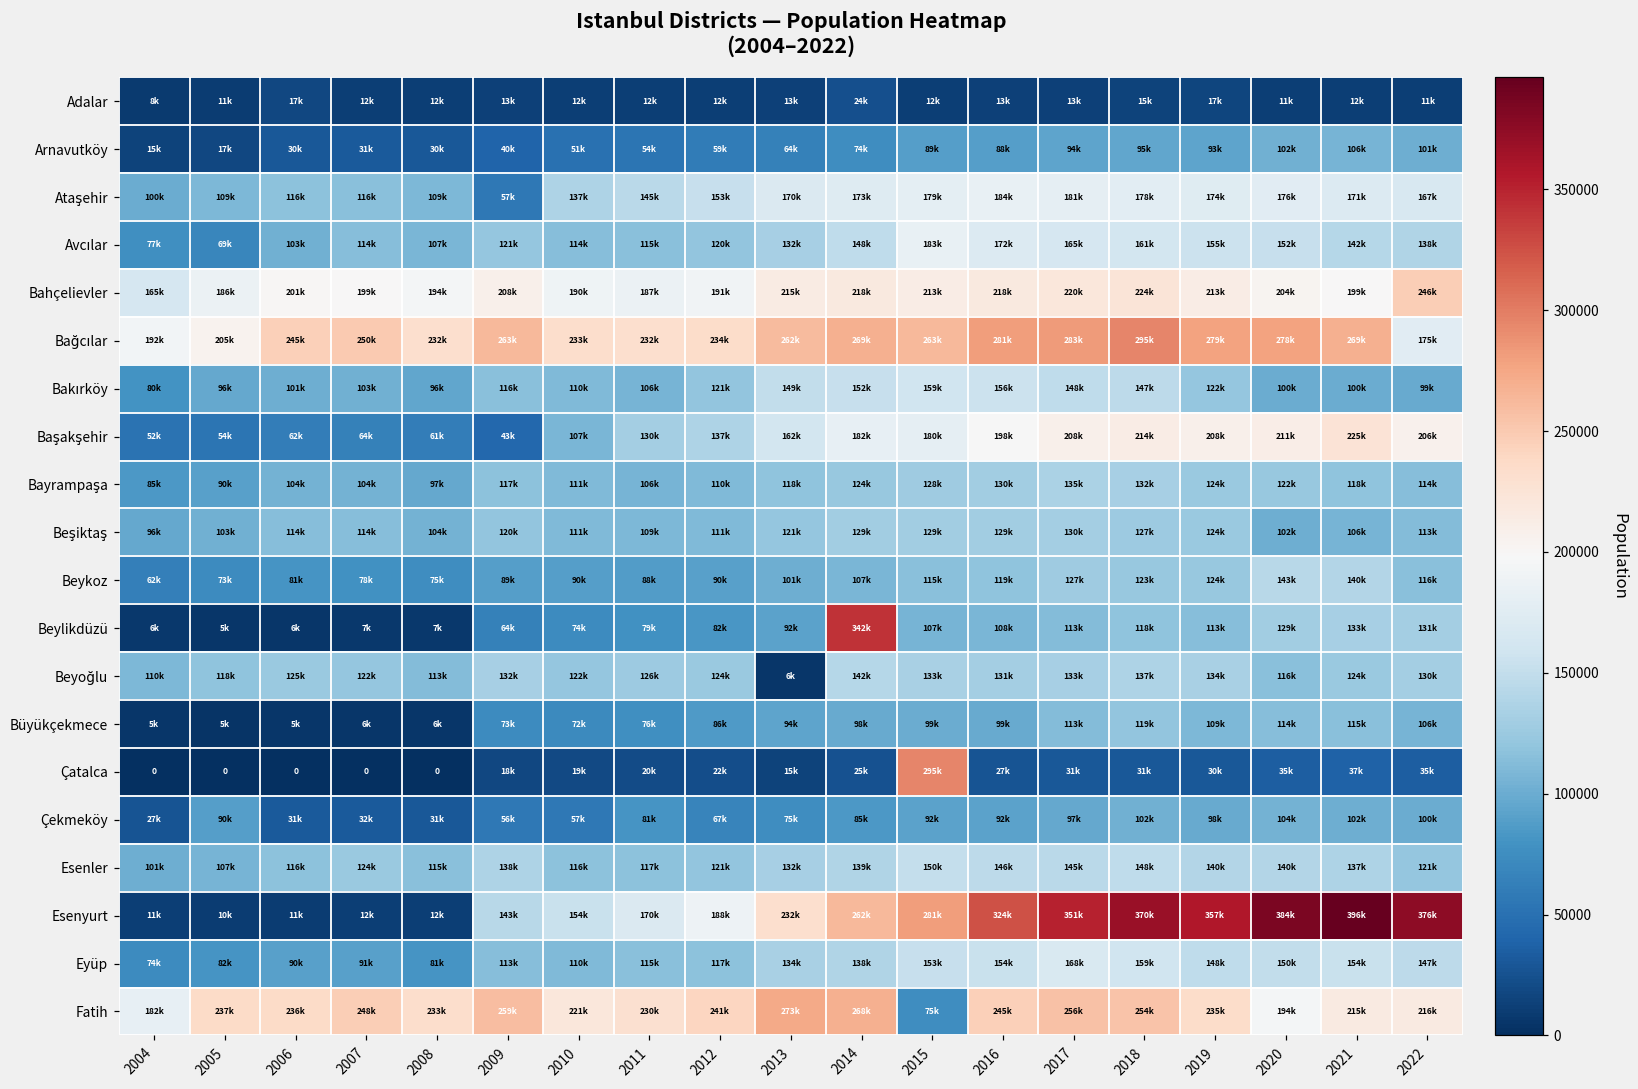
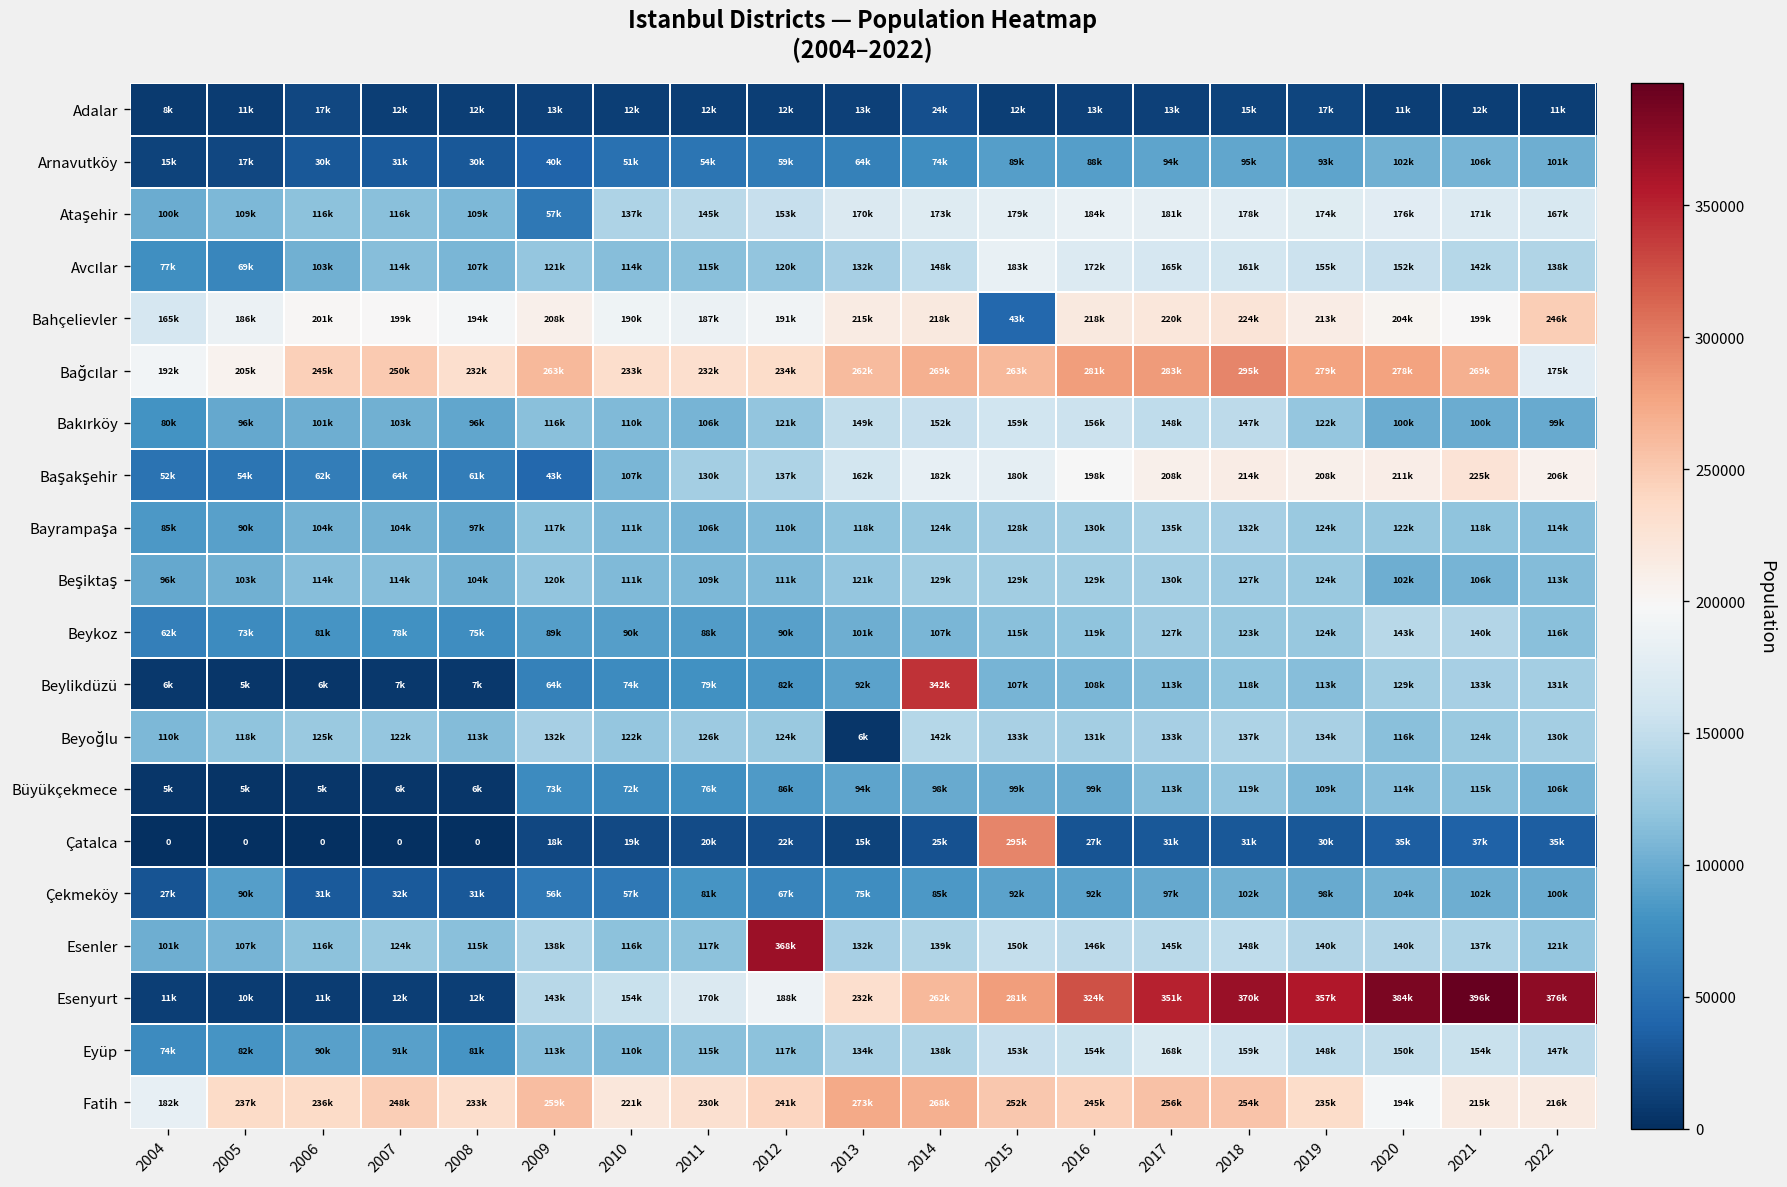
Bahçelievler, 2015: 213k -> 43k
Esenler, 2012: 121k -> 368k
Fatih, 2015: 75k -> 252k
